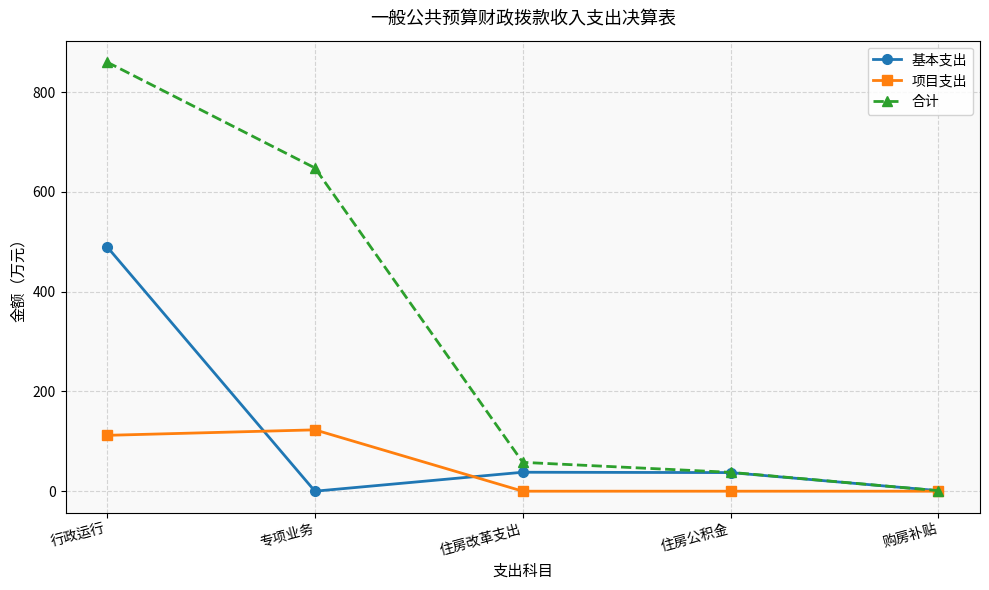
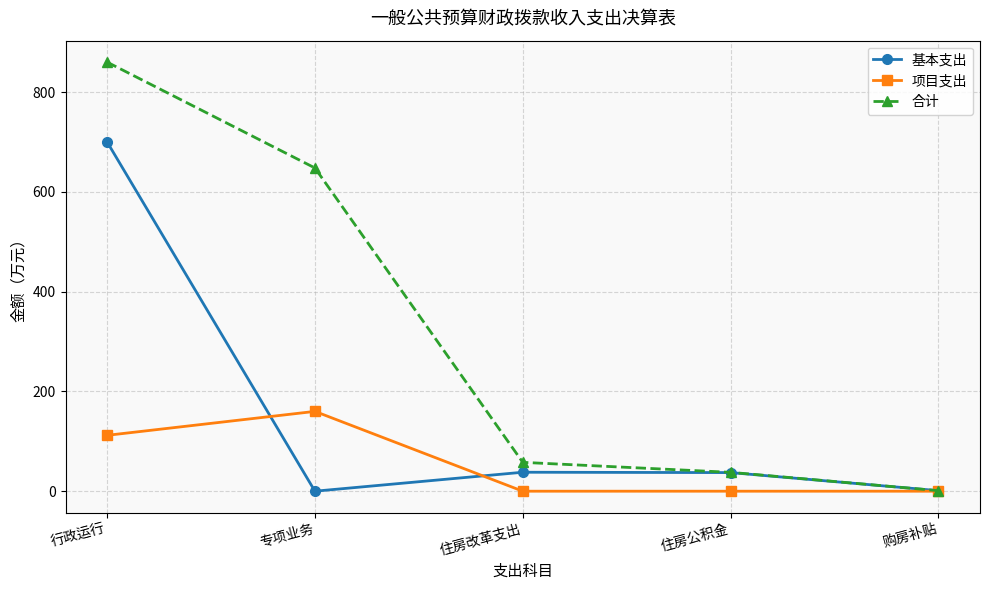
基本支出, 行政运行: 490 -> 700
项目支出, 专项业务: 120 -> 160
